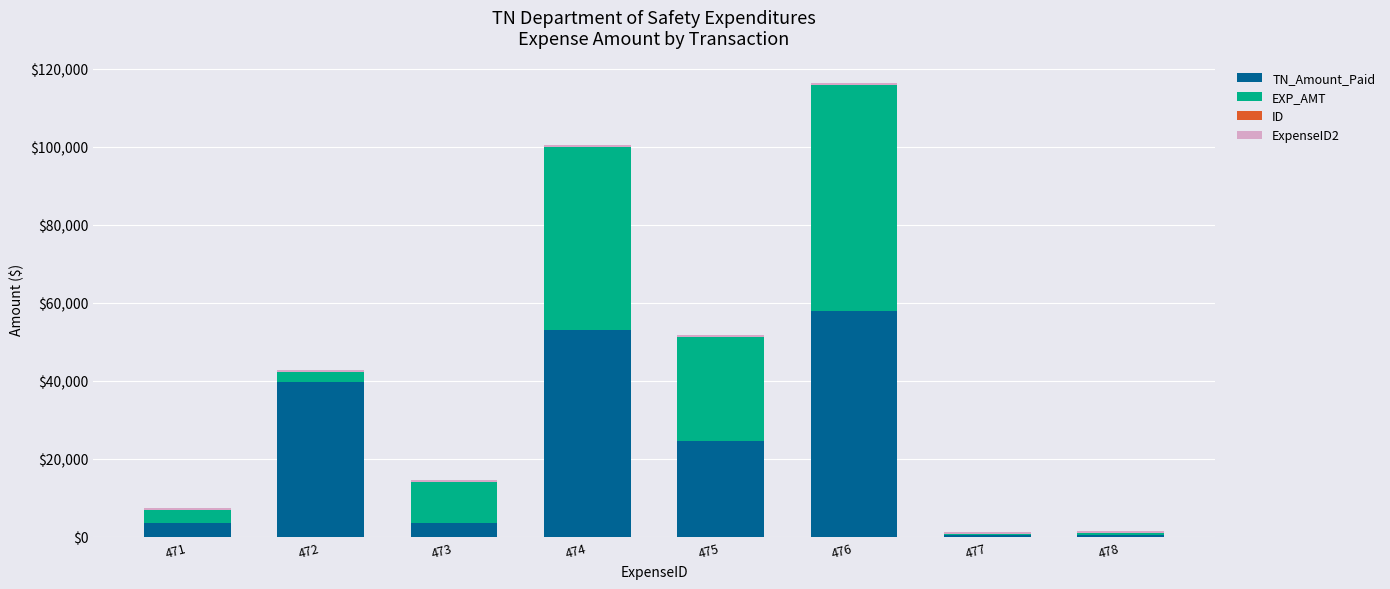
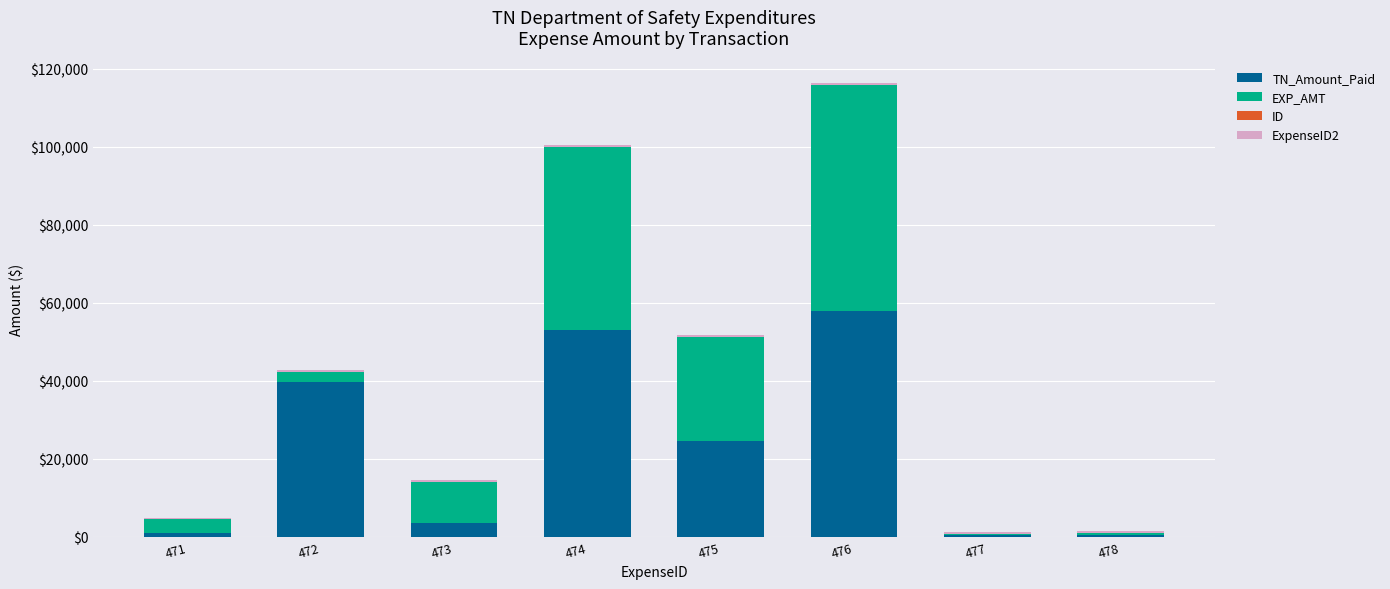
TN_Amount_Paid, 471: $3,000 -> $1,000
